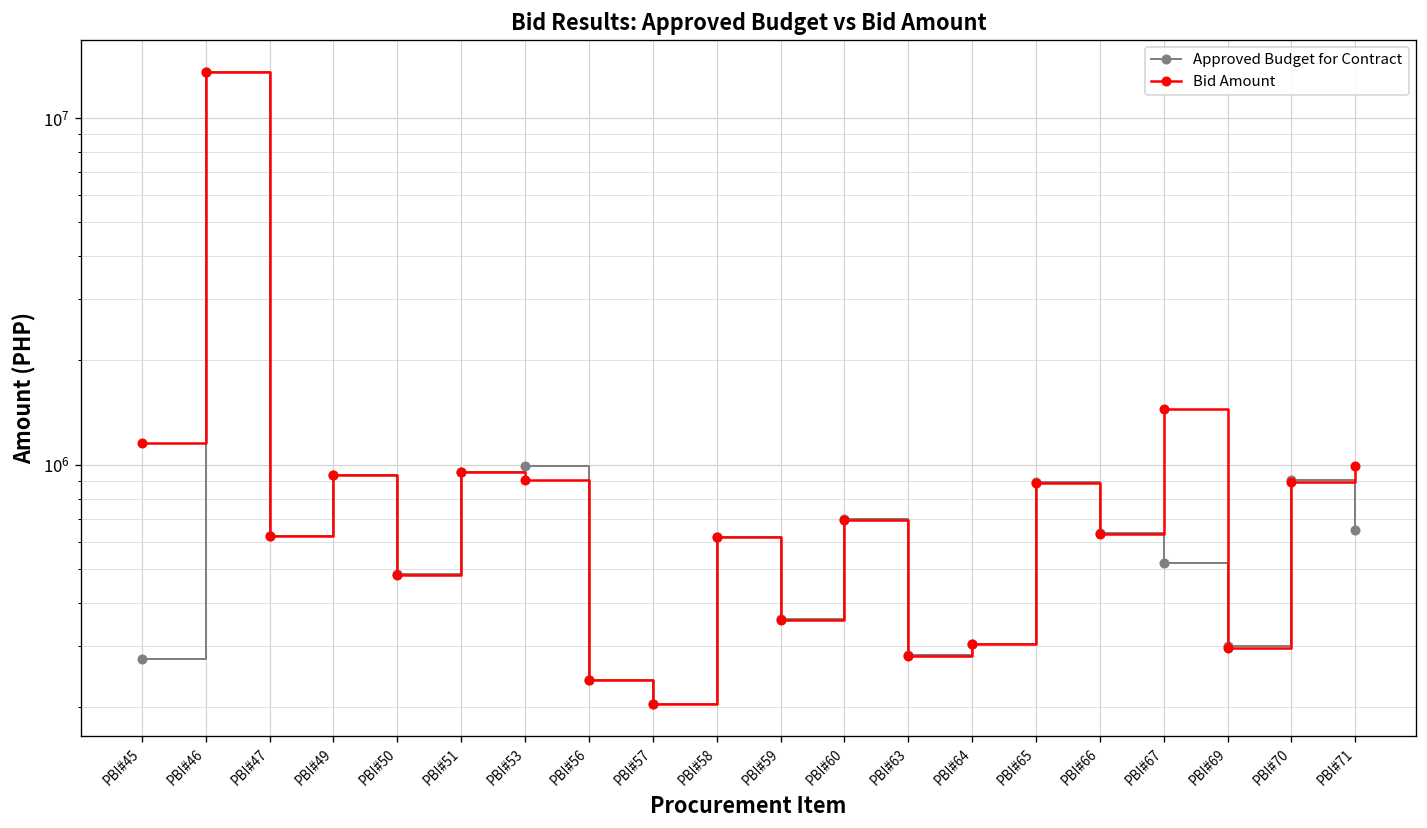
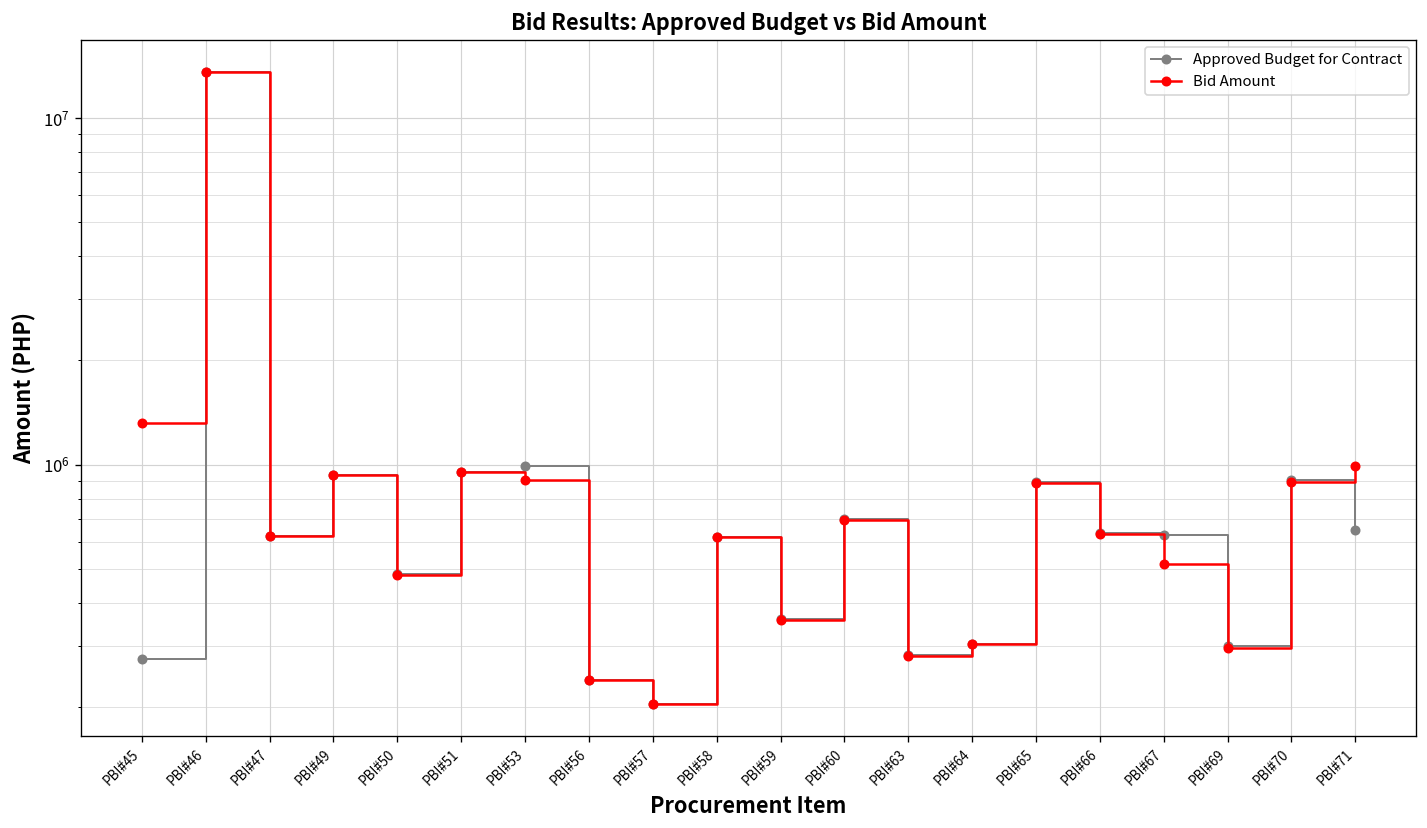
Bid Amount, PBI#45: 1160000 -> 1300000
Approved Budget for Contract, PBI#67: 520000 -> 630000
Bid Amount, PBI#67: 1400000 -> 520000
